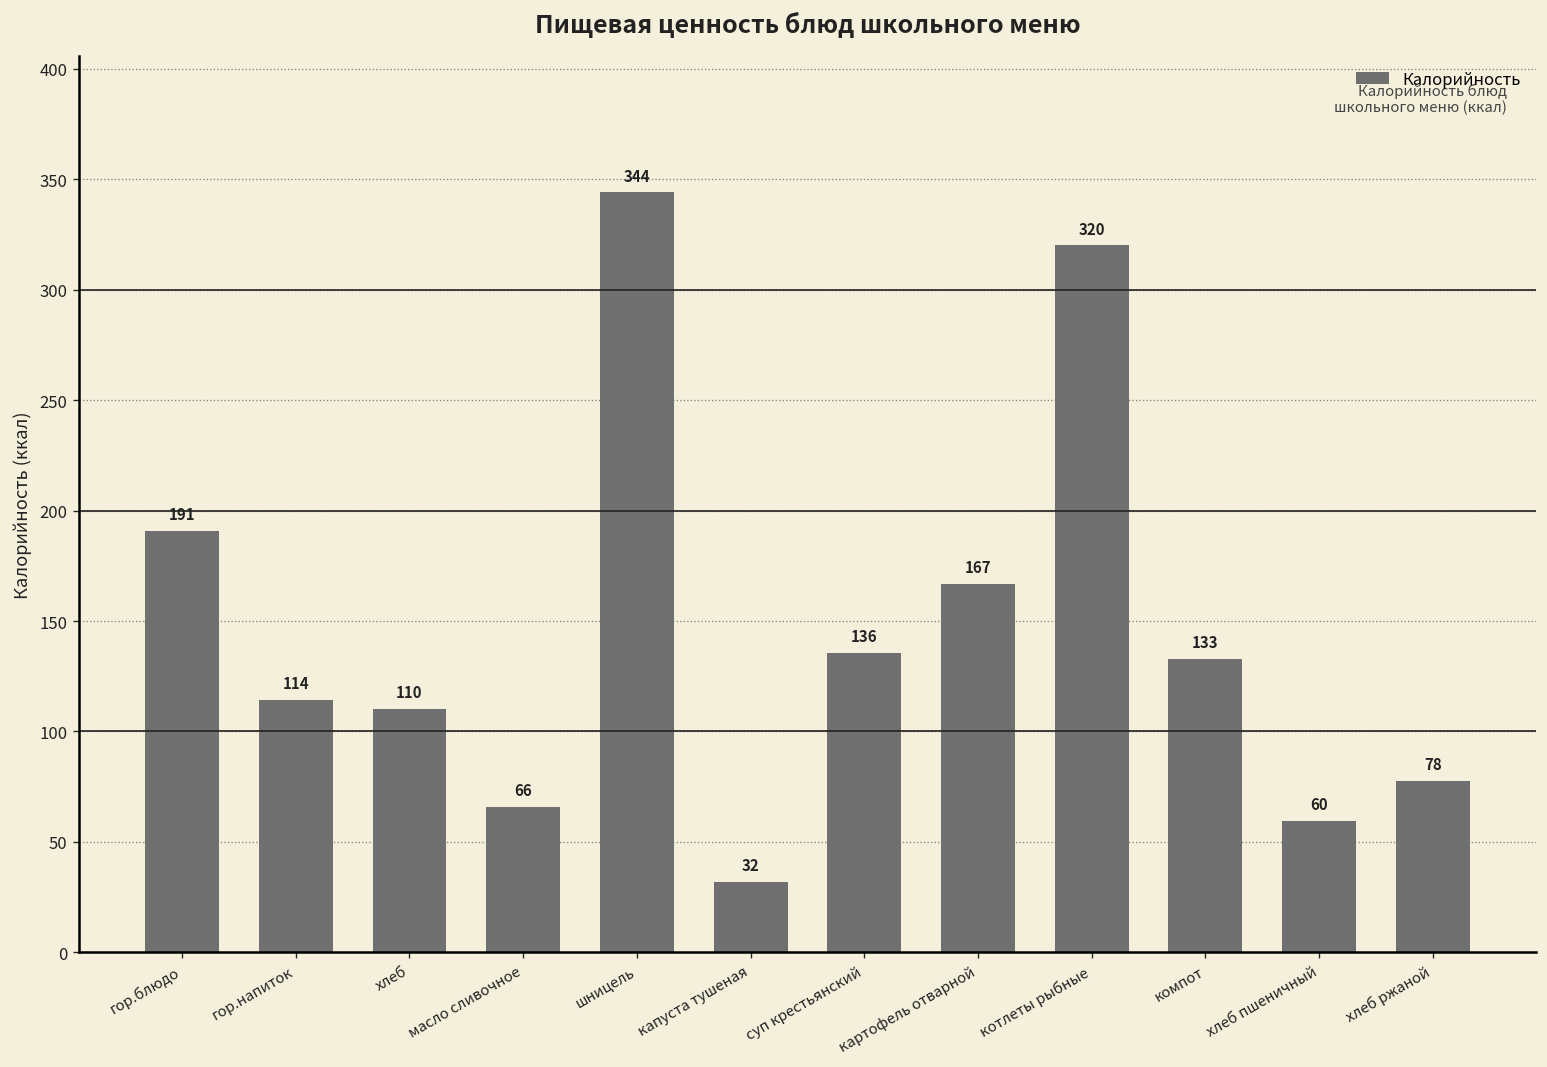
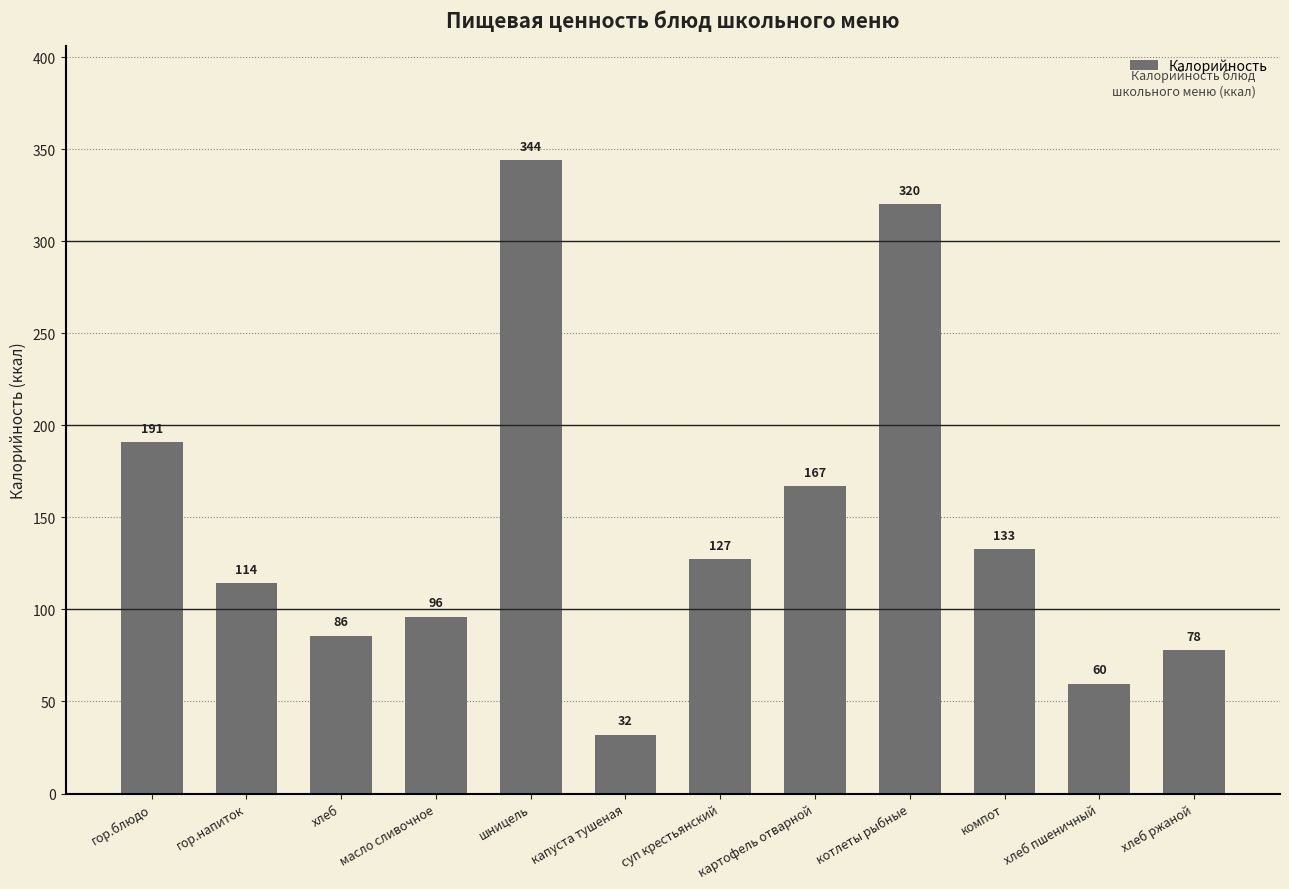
хлеб: 110 -> 86
масло сливочное: 66 -> 96
суп крестьянский: 136 -> 127
